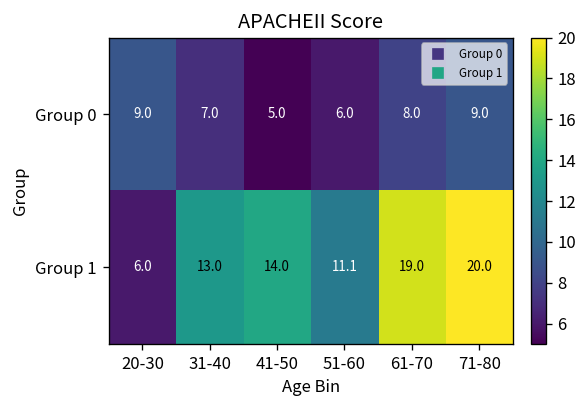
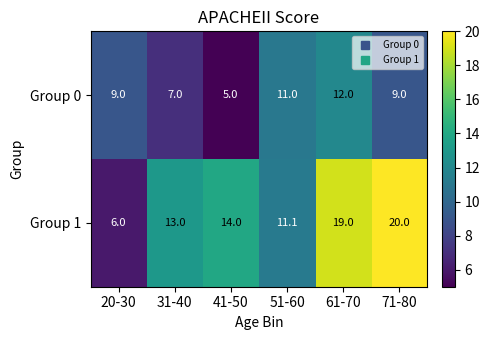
Group 0, 51-60: 6.0 -> 11.0
Group 0, 61-70: 8.0 -> 12.0
